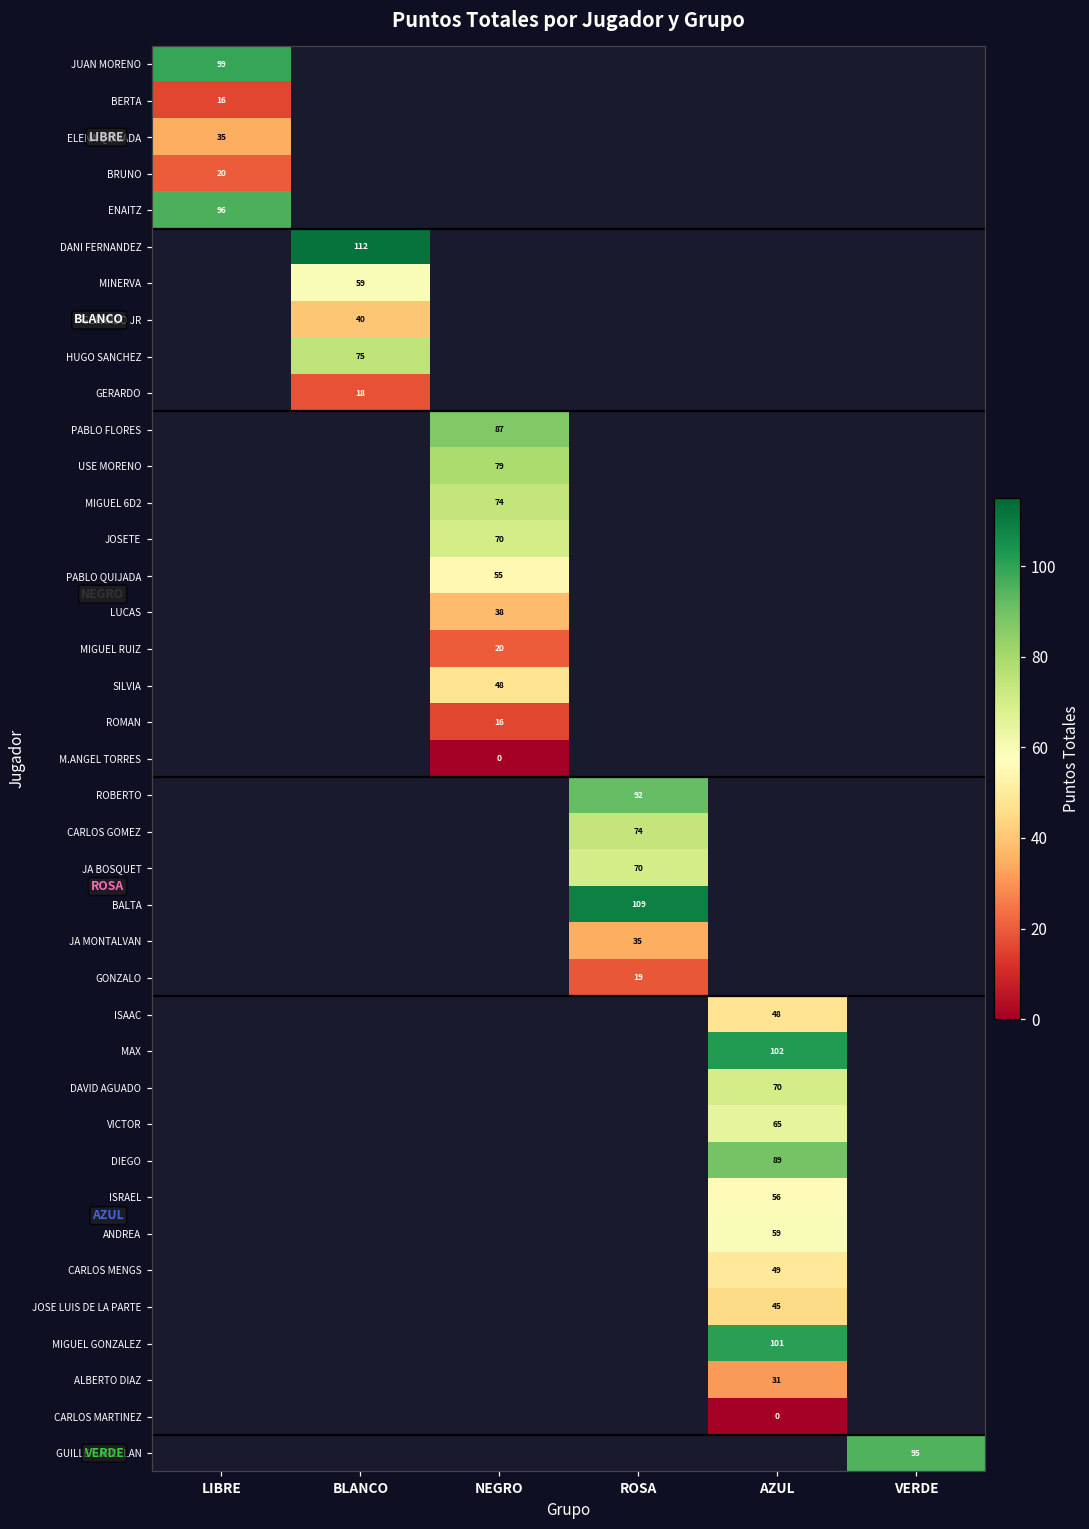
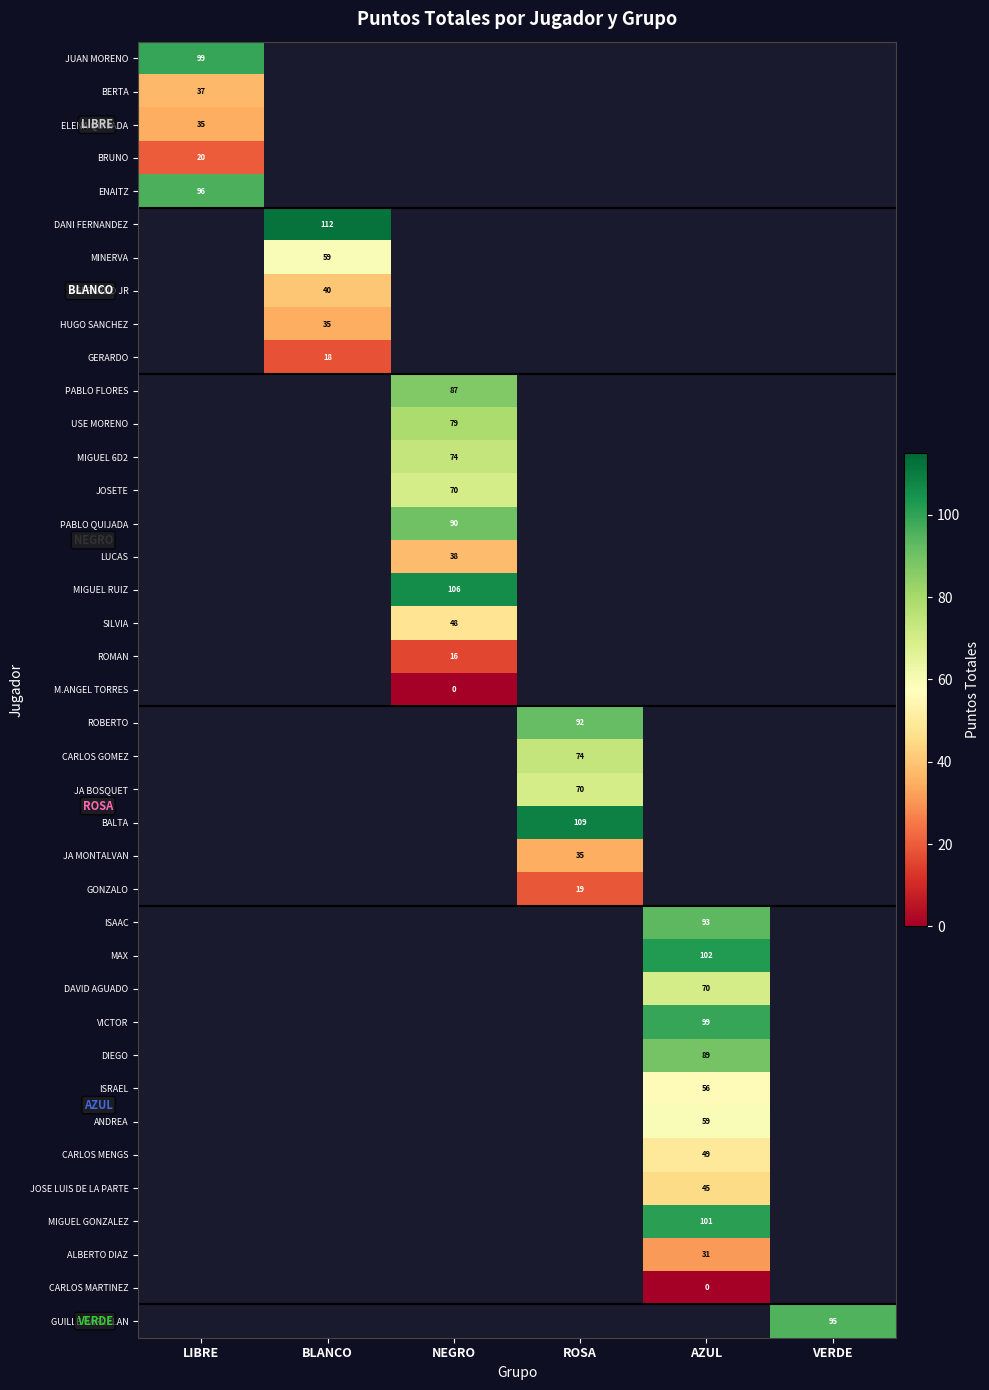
BERTA, LIBRE: 16 -> 37
HUGO SANCHEZ, BLANCO: 75 -> 35
PABLO QUIJADA, NEGRO: 55 -> 90
MIGUEL RUIZ, NEGRO: 20 -> 106
ISAAC, AZUL: 48 -> 93
VICTOR, AZUL: 65 -> 99
